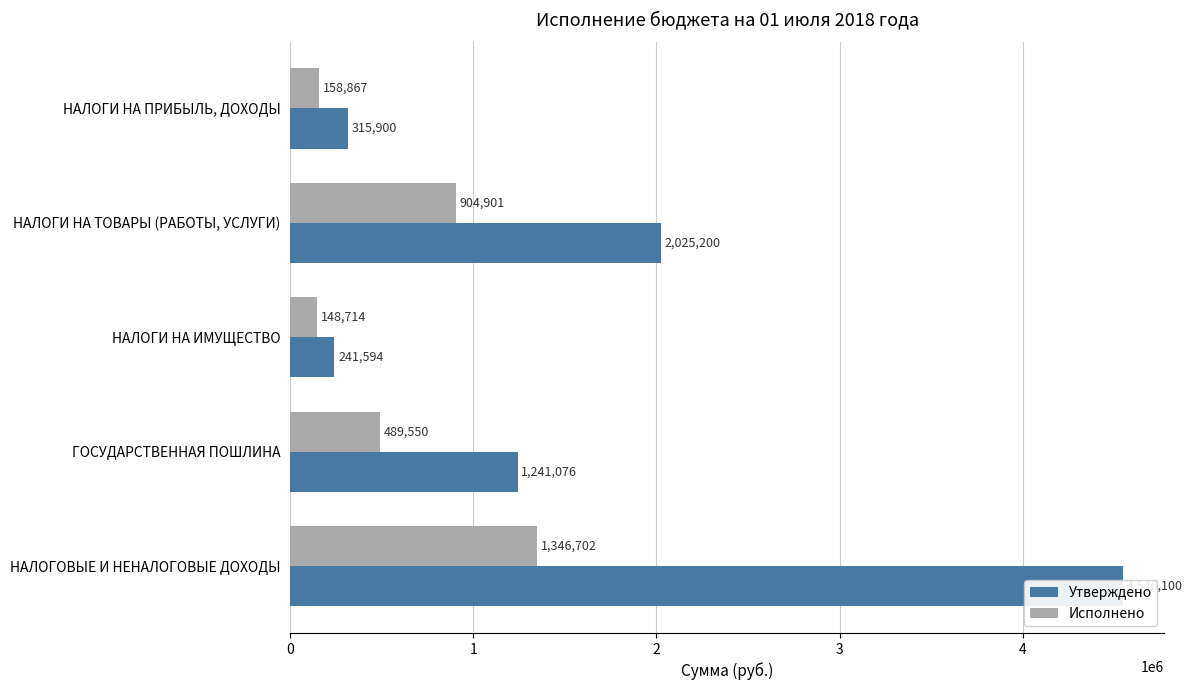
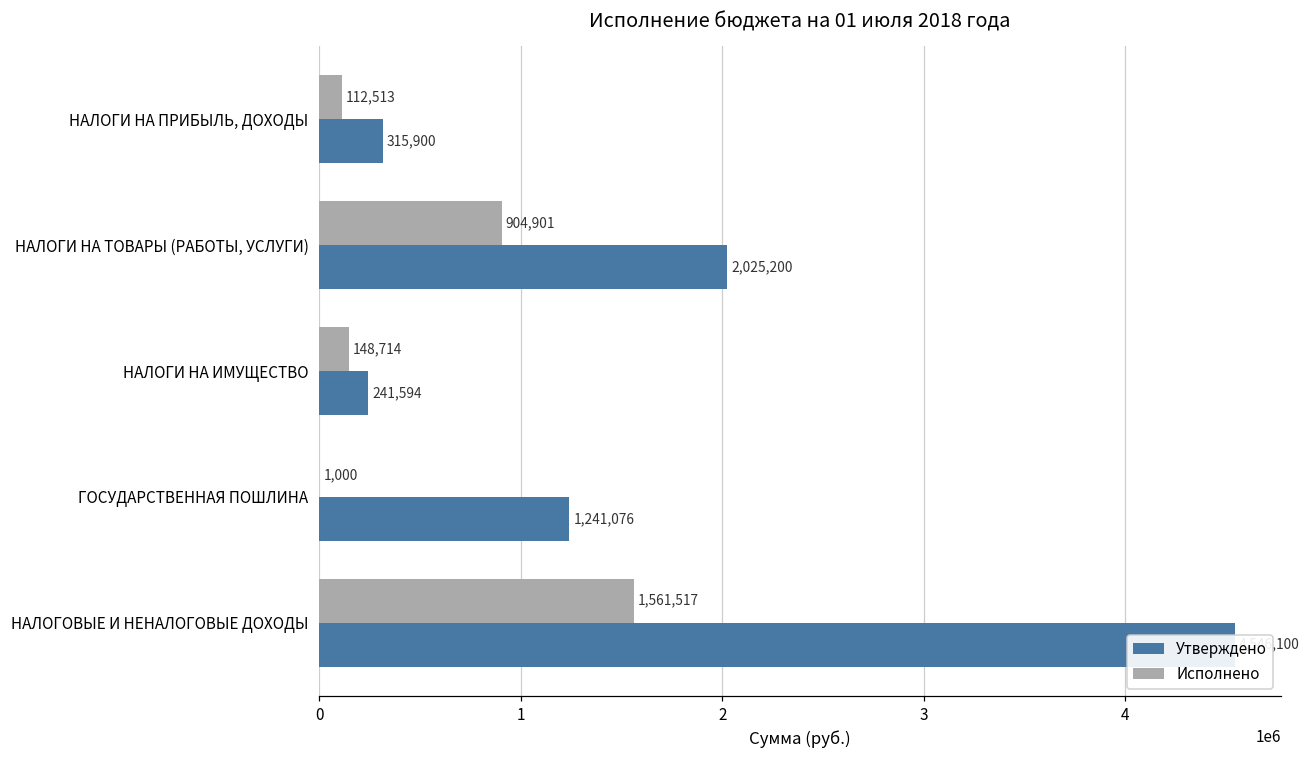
Исполнено, НАЛОГИ НА ПРИБЫЛЬ, ДОХОДЫ: 158,867 -> 112,513
Исполнено, ГОСУДАРСТВЕННАЯ ПОШЛИНА: 489,550 -> 1,000
Исполнено, НАЛОГОВЫЕ И НЕНАЛОГОВЫЕ ДОХОДЫ: 1,346,702 -> 1,561,517
